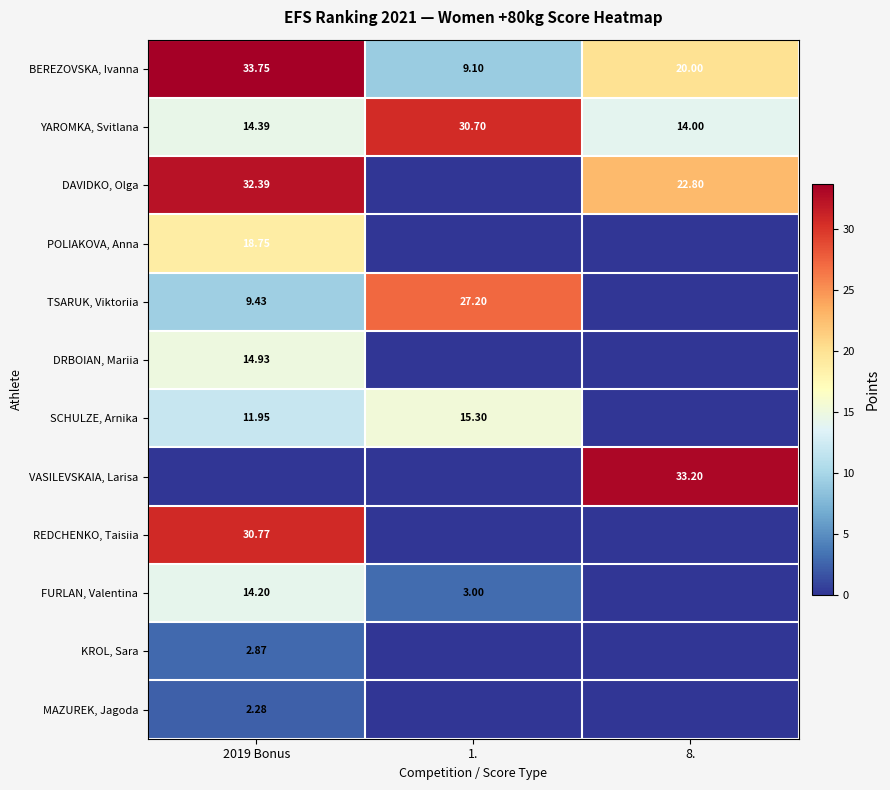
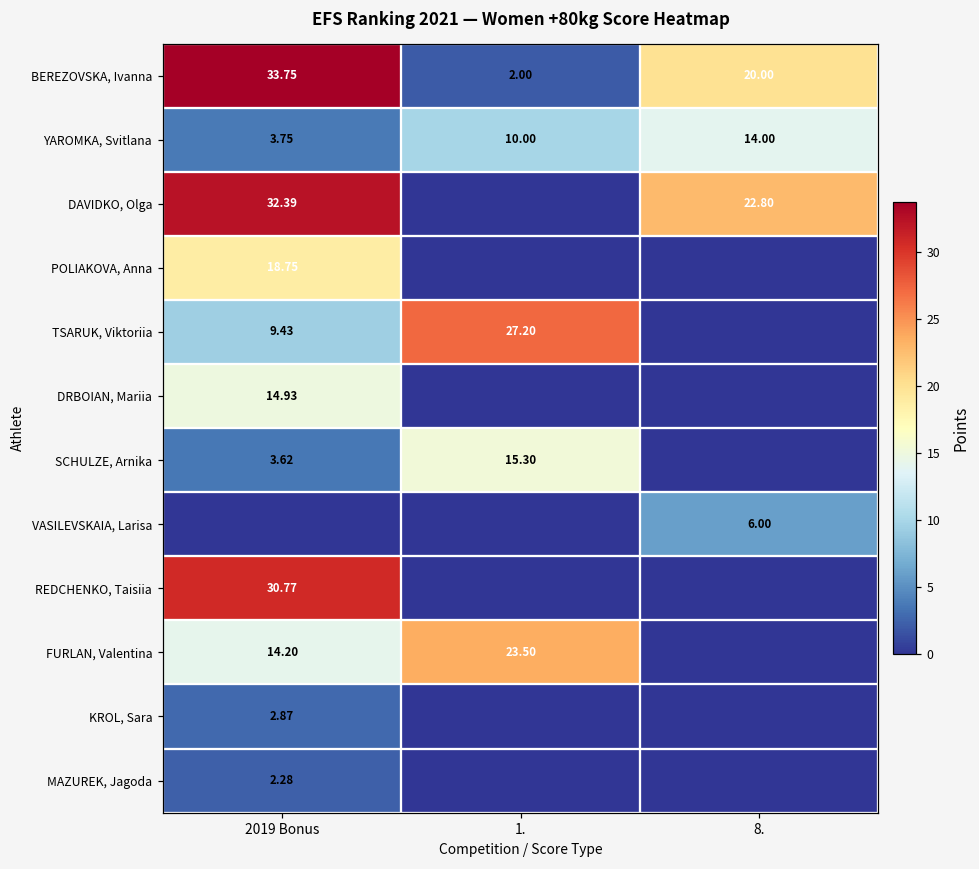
BEREZOVSKA, Ivanna, 1.: 9.10 -> 2.00
YAROMKA, Svitlana, 2019 Bonus: 14.39 -> 3.75
YAROMKA, Svitlana, 1.: 30.70 -> 10.00
SCHULZE, Arnika, 2019 Bonus: 11.95 -> 3.62
VASILEVSKAIA, Larisa, 8.: 33.20 -> 6.00
FURLAN, Valentina, 1.: 3.00 -> 23.50
